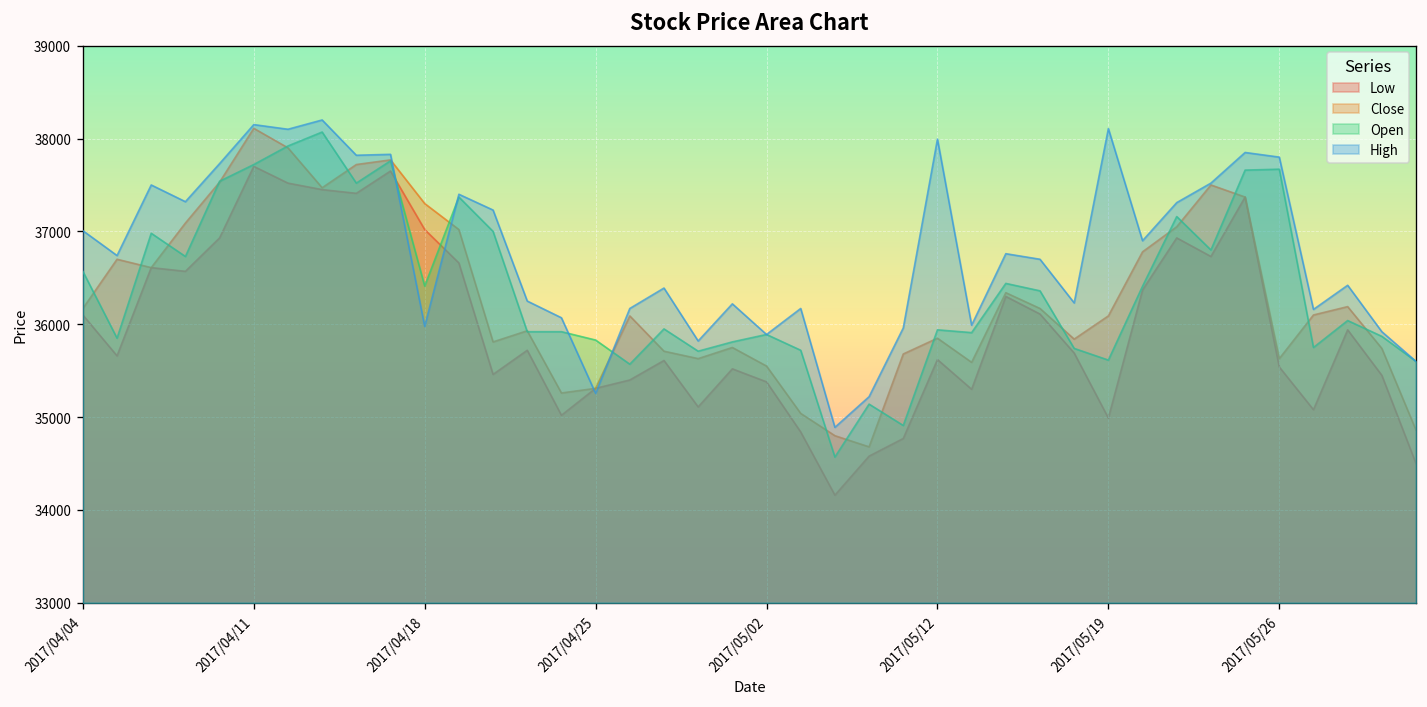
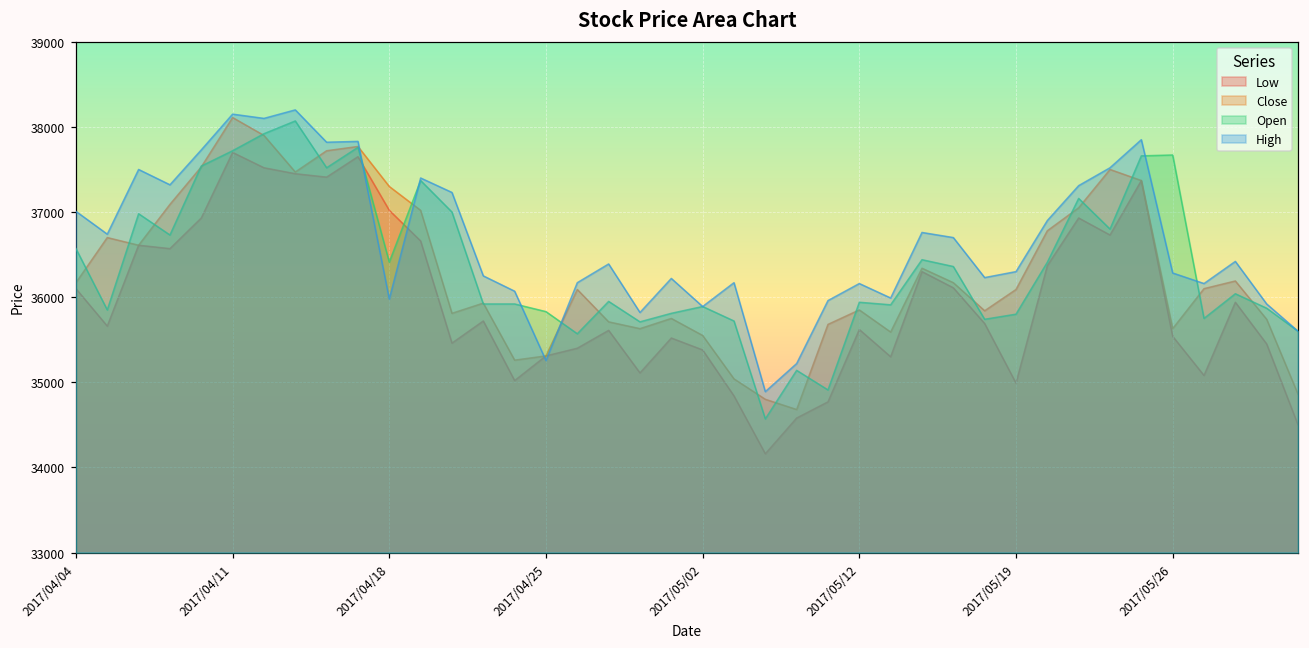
High, 2017/05/12: 38000 -> 36200
Open, 2017/05/19: 35600 -> 35800
High, 2017/05/19: 38100 -> 36300
High, 2017/05/26: 37800 -> 36300
